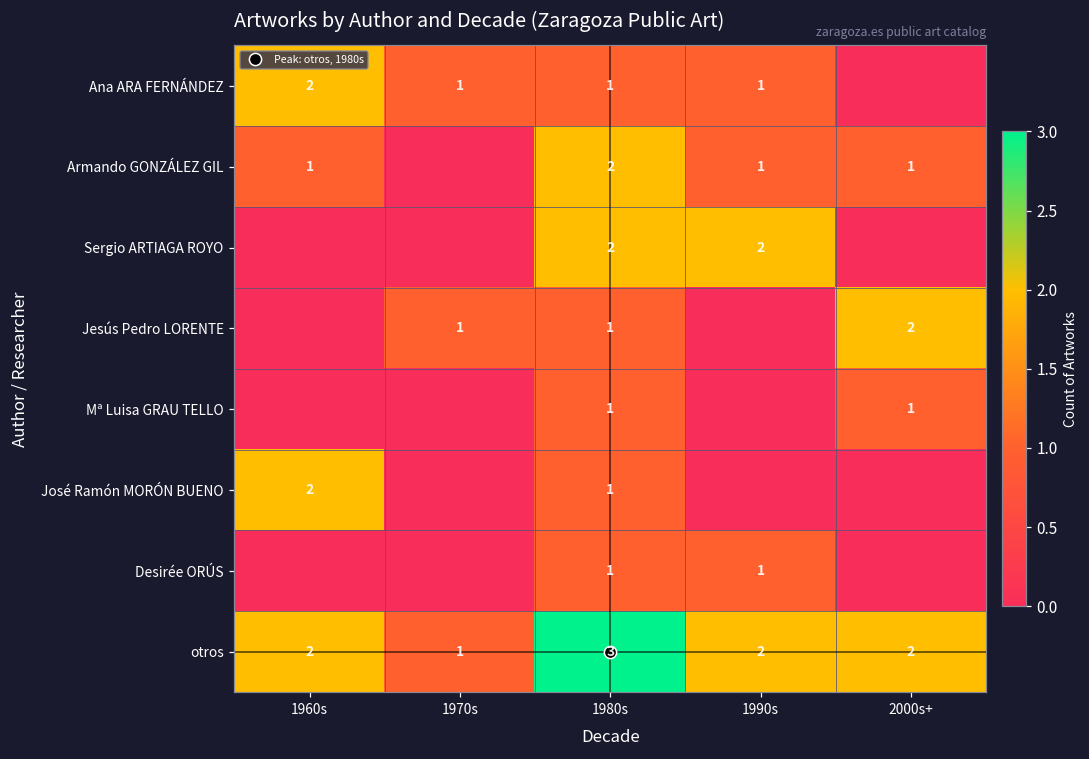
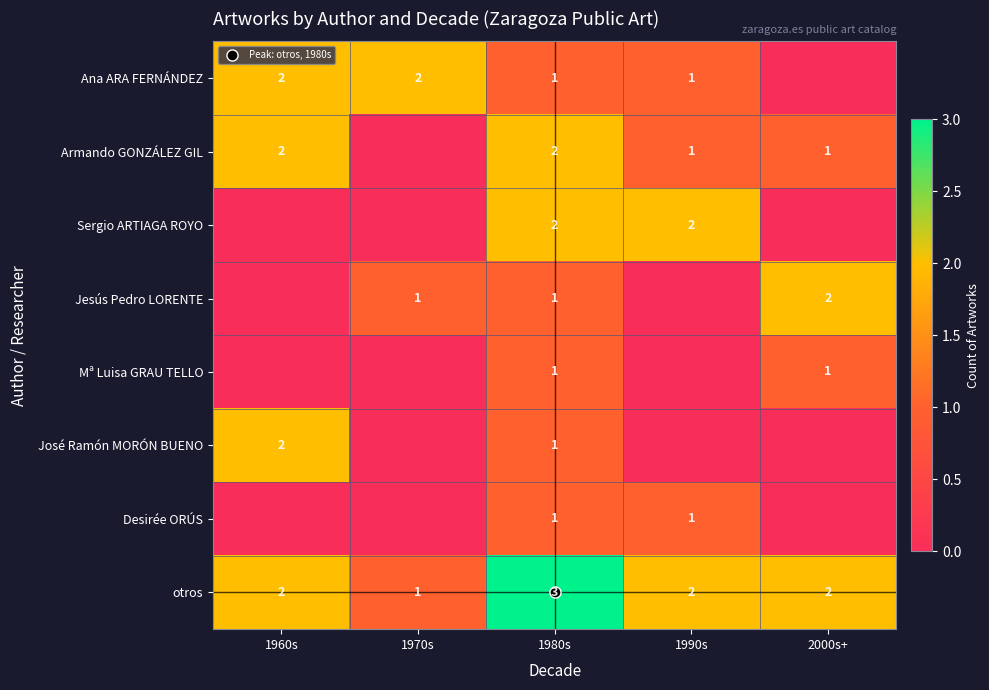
Ana ARA FERNÁNDEZ, 1970s: 1 -> 2
Armando GONZÁLEZ GIL, 1960s: 1 -> 2
